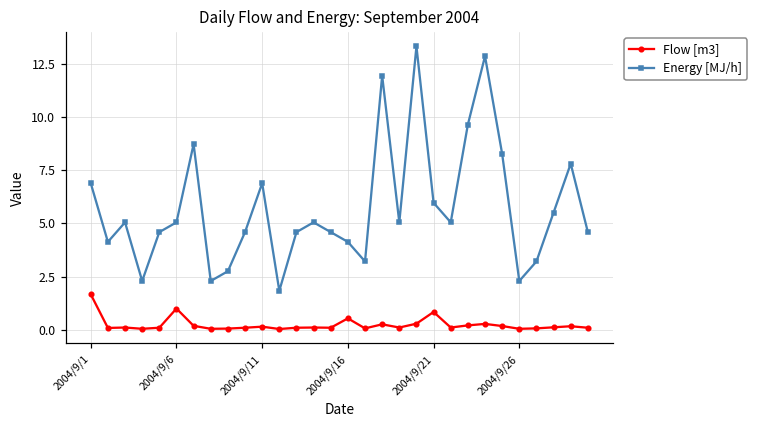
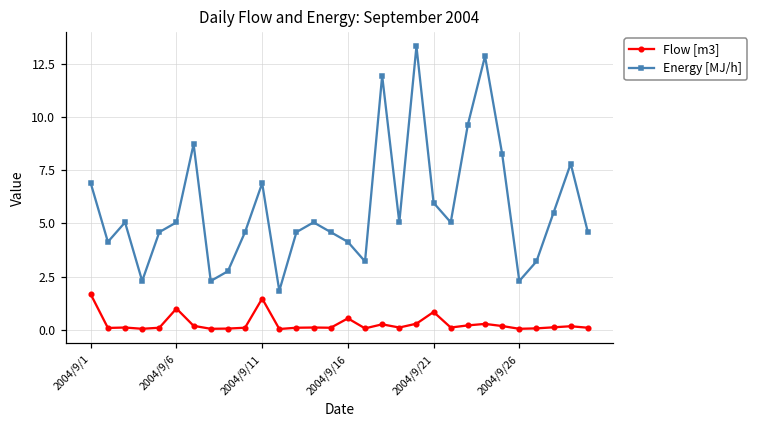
Flow [m3], 2004/9/11: 0.2 -> 1.5
